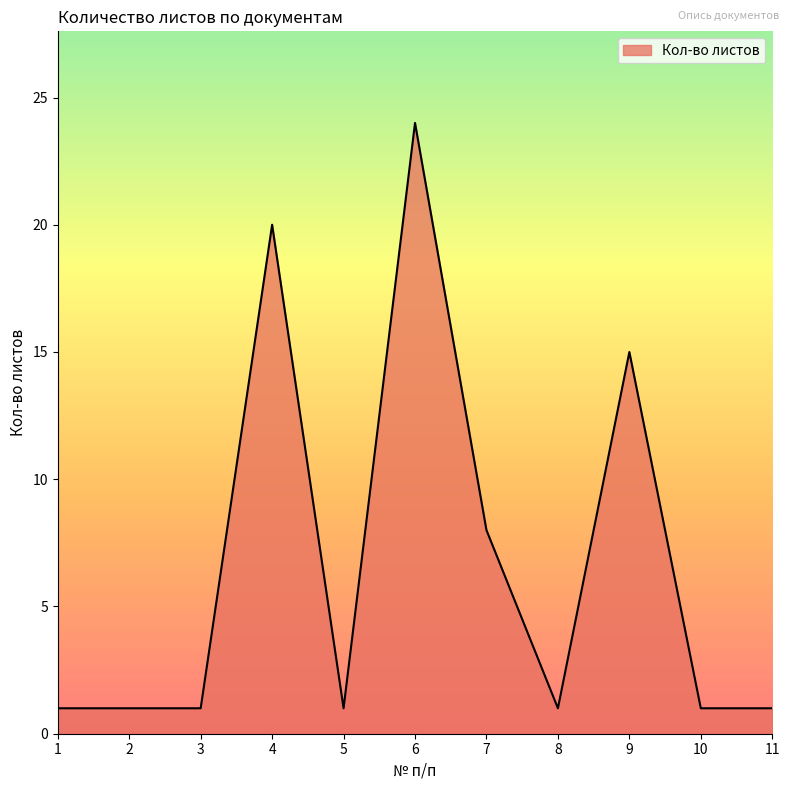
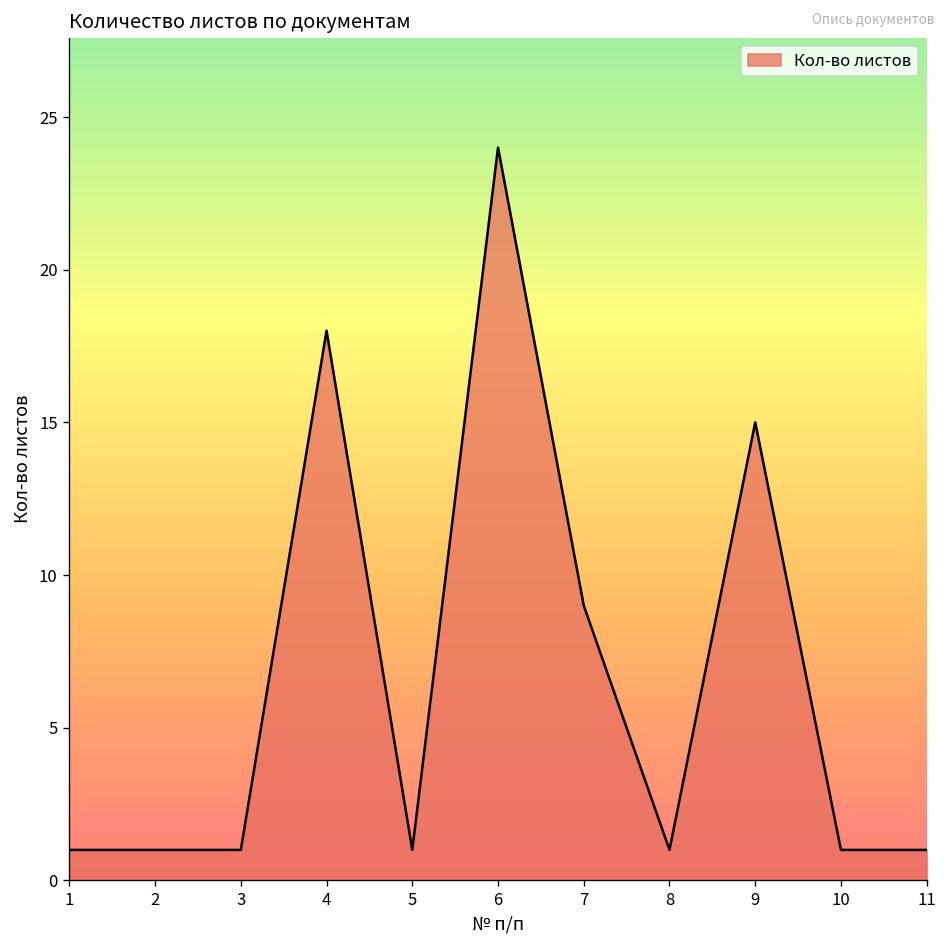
4: 20 -> 18
7: 8 -> 9
